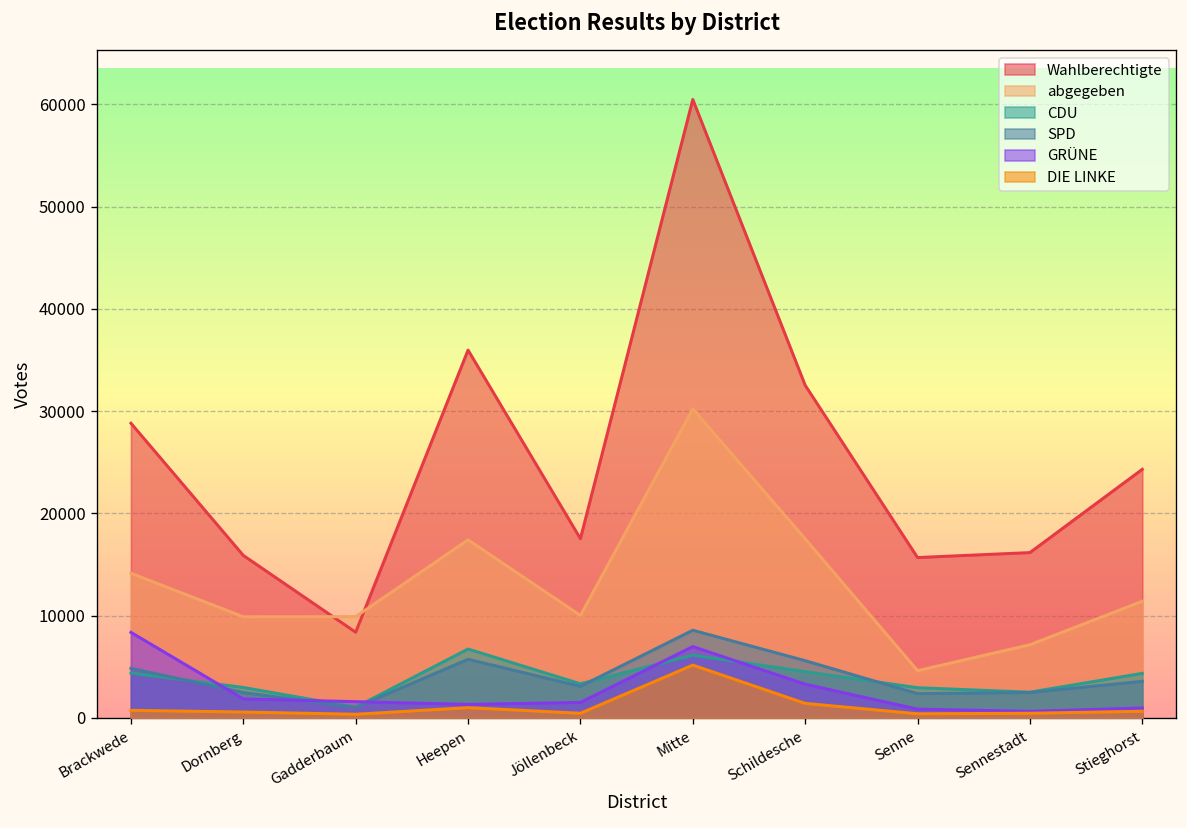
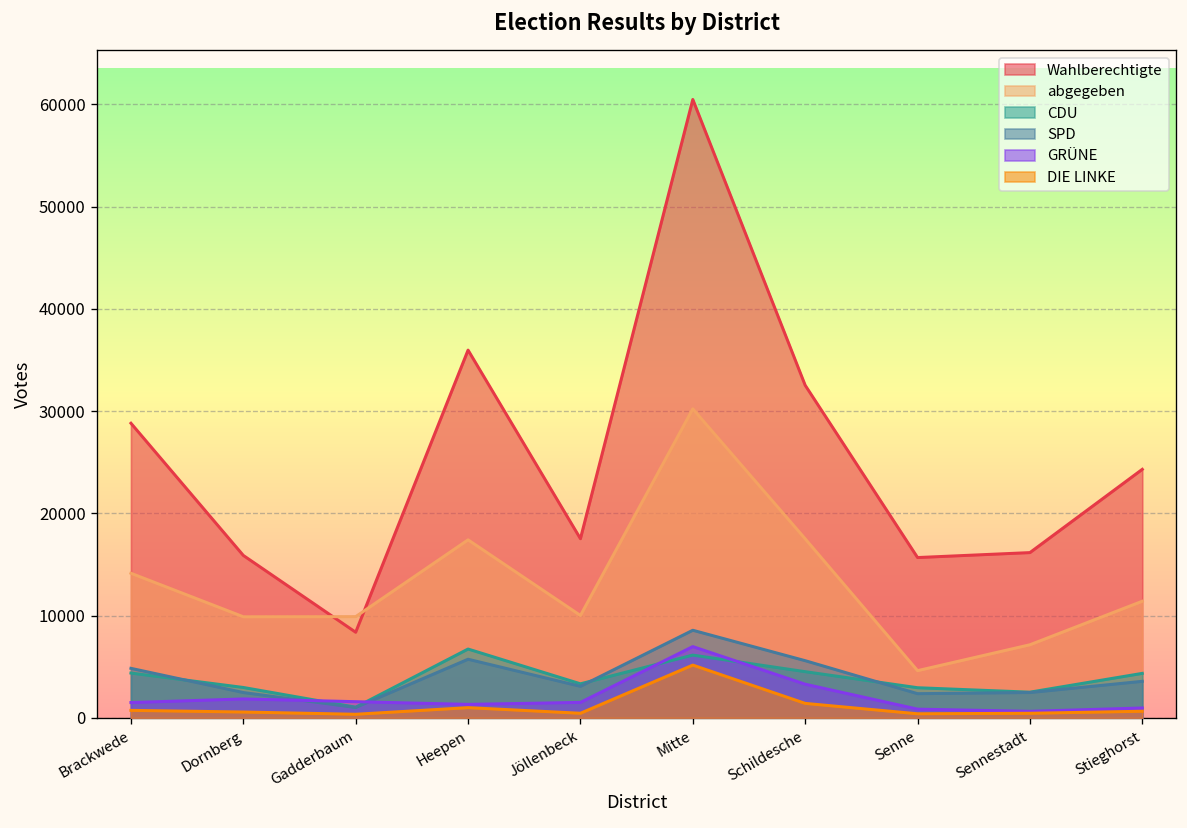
GRÜNE, Brackwede: 8000 -> 1000
